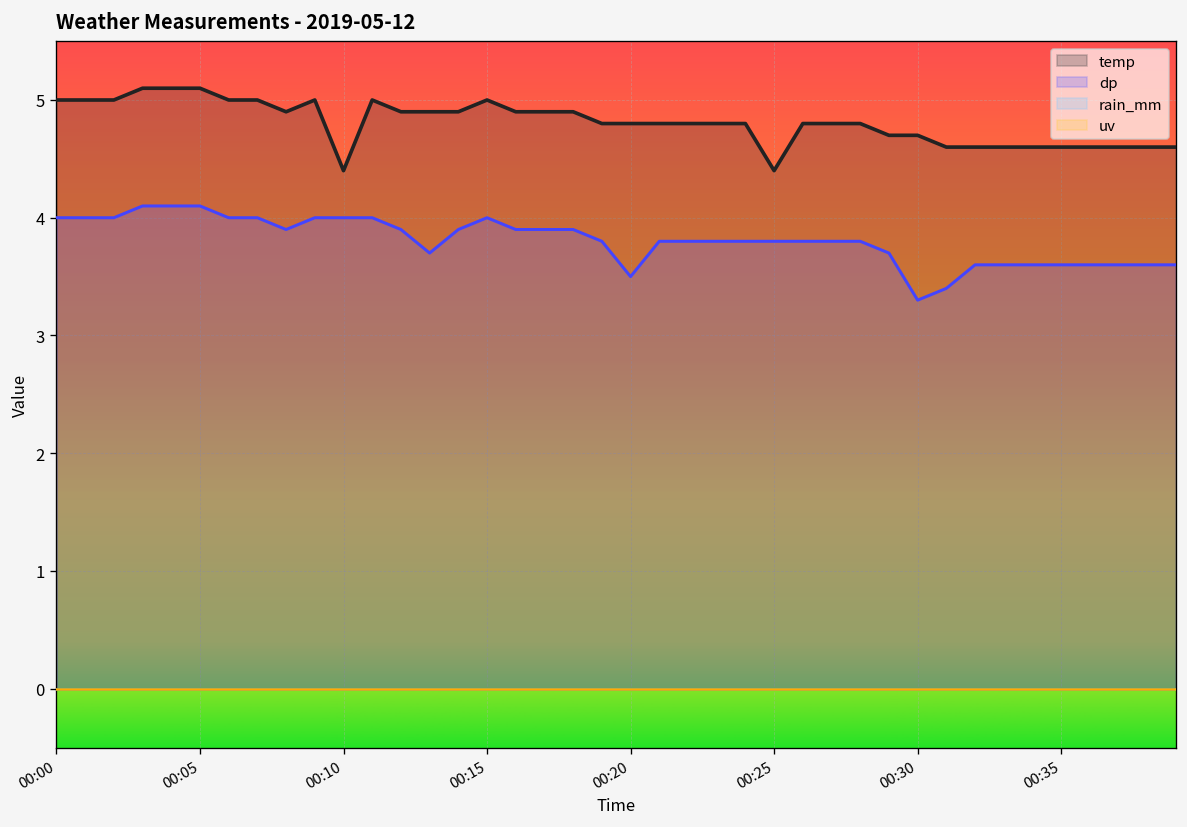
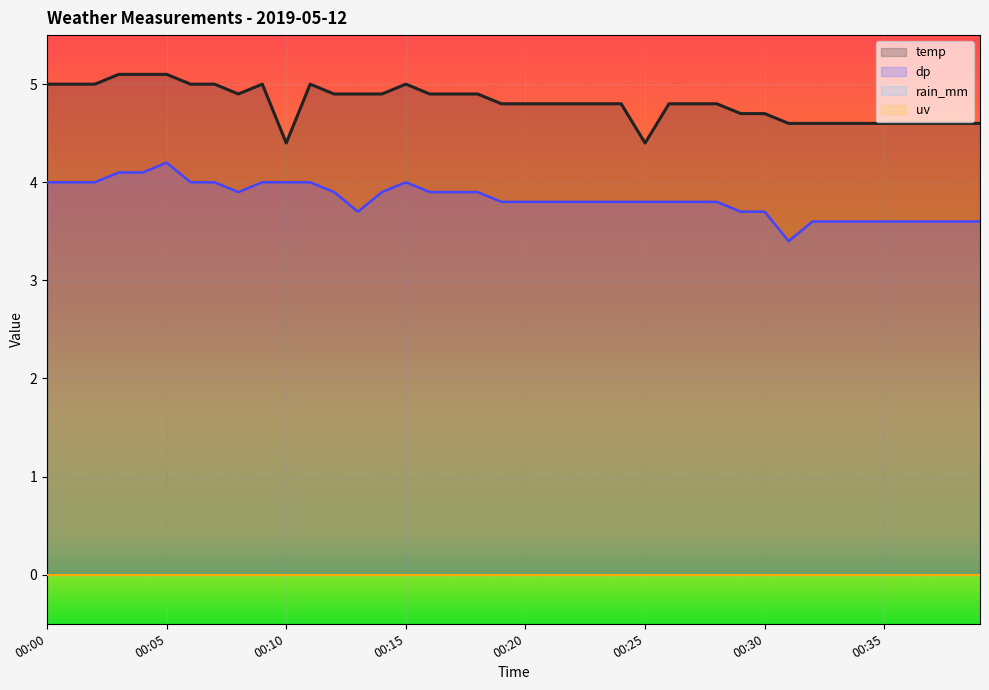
dp, 00:05: 4.1 -> 4.2
dp, 00:20: 3.5 -> 3.8
dp, 00:30: 3.3 -> 3.7
